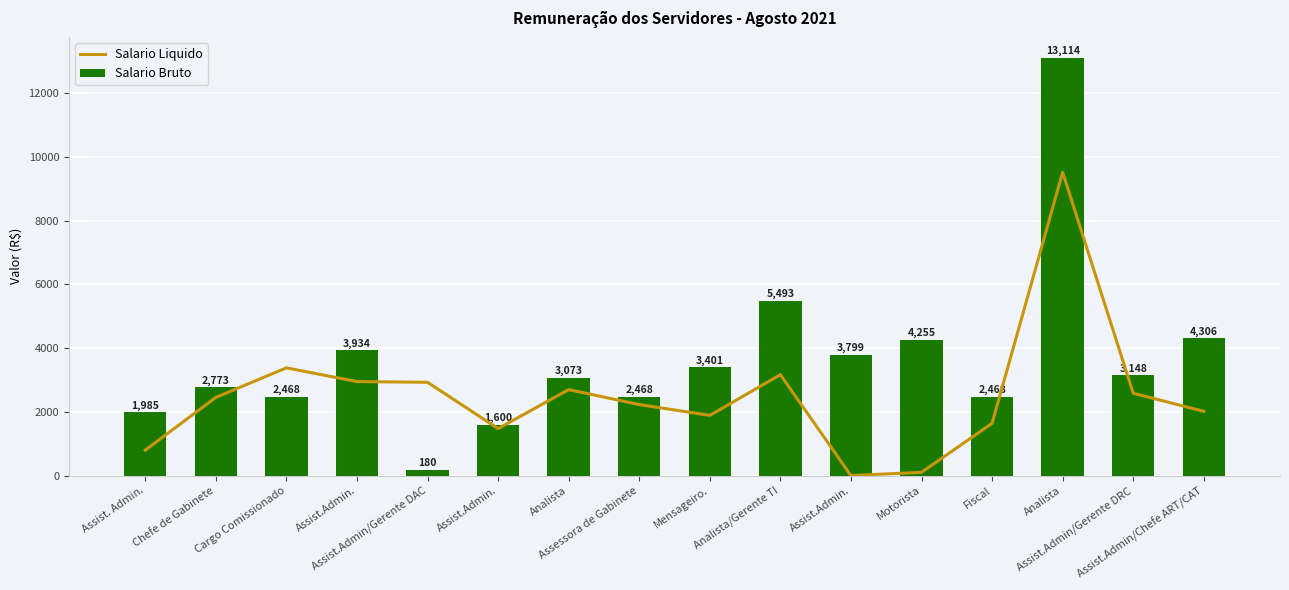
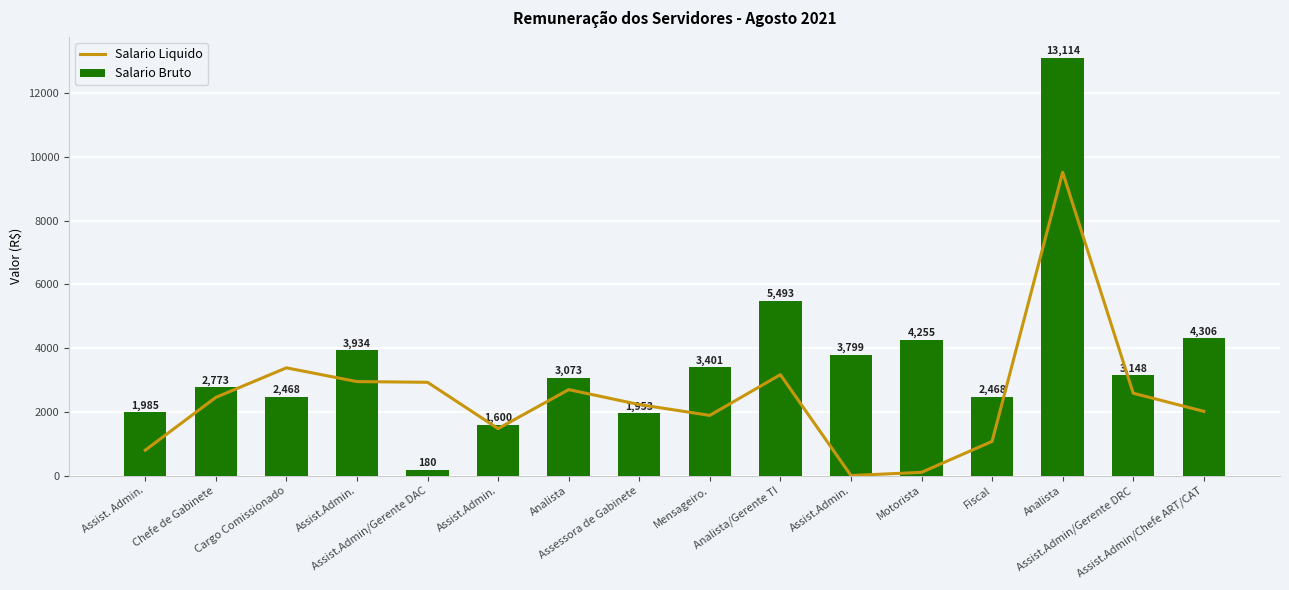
Salario Bruto, Assessora de Gabinete: 2,468 -> 1,953
Salario Liquido, Fiscal: 1600 -> 1100
